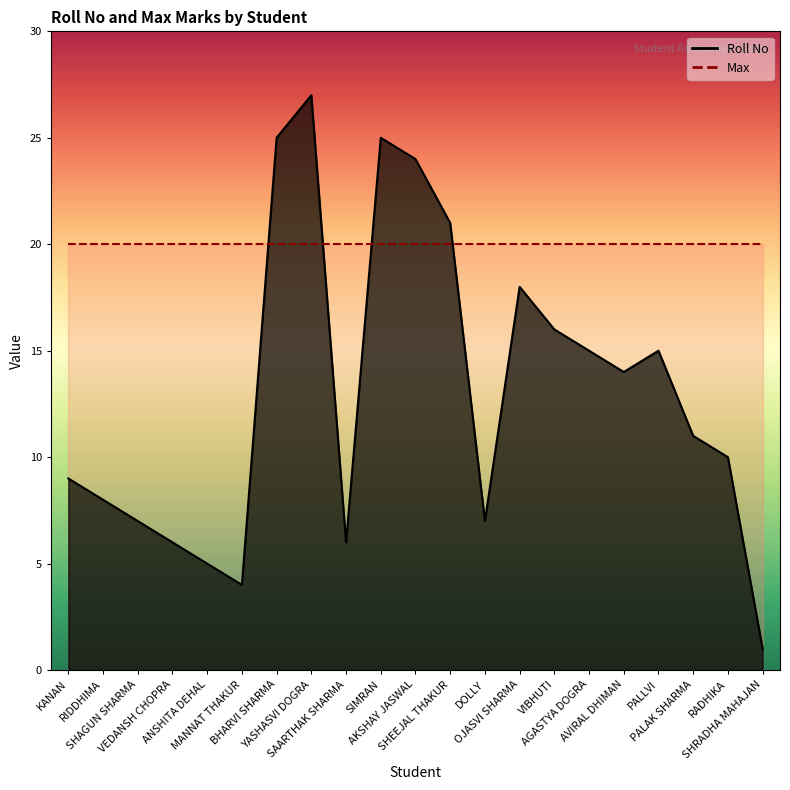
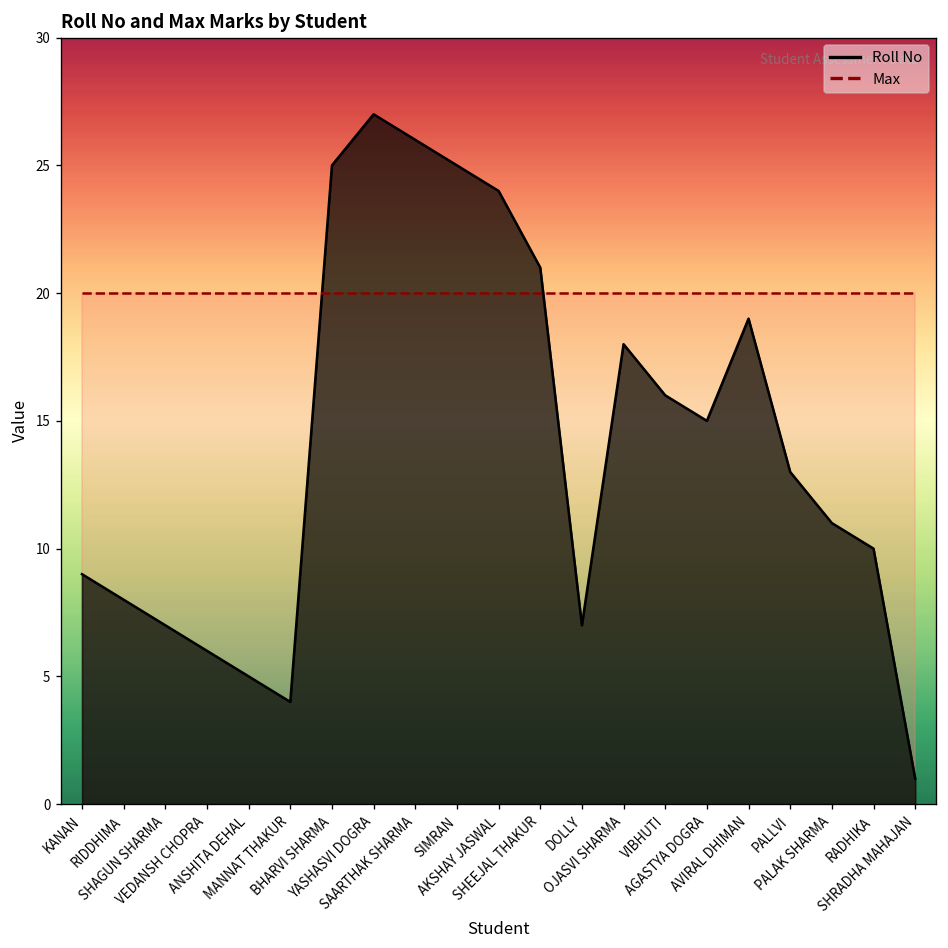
Roll No, SAARTHAK SHARMA: 6 -> 26
Roll No, AVIRAL DHIMAN: 14 -> 19
Roll No, PALLVI: 15 -> 13
